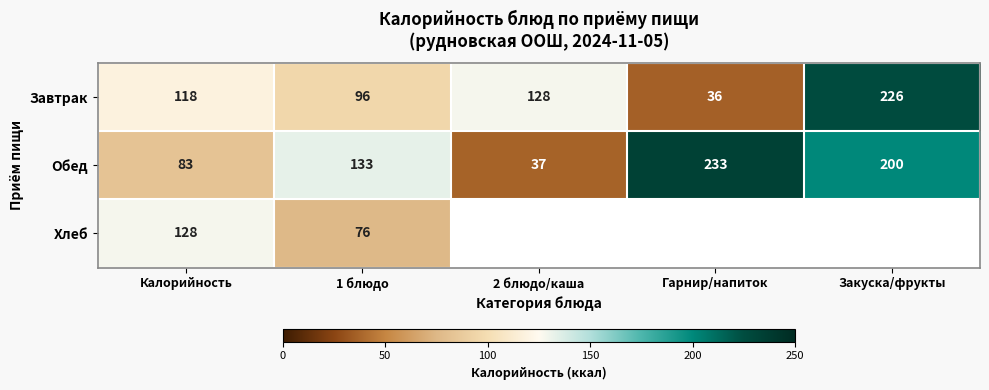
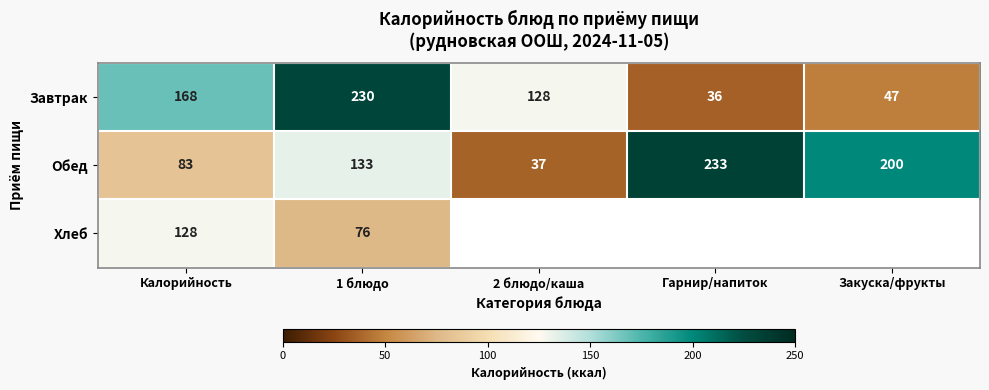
Завтрак, Калорийность: 118 -> 168
Завтрак, 1 блюдо: 96 -> 230
Завтрак, Закуска/фрукты: 226 -> 47
